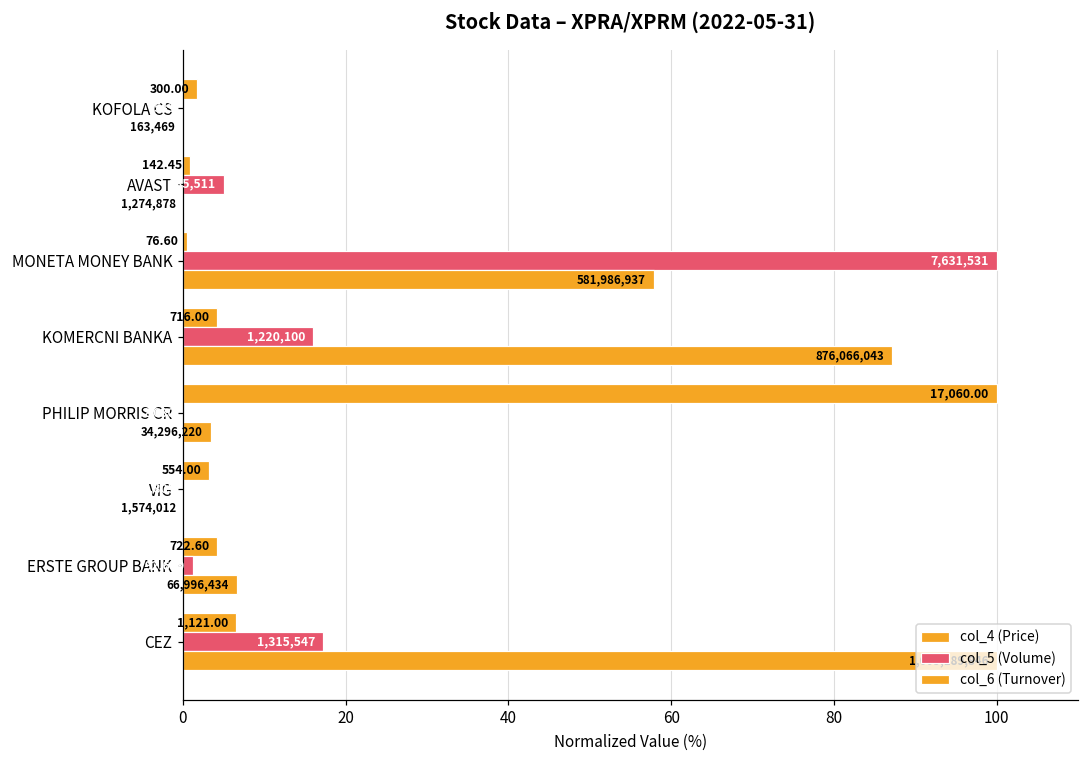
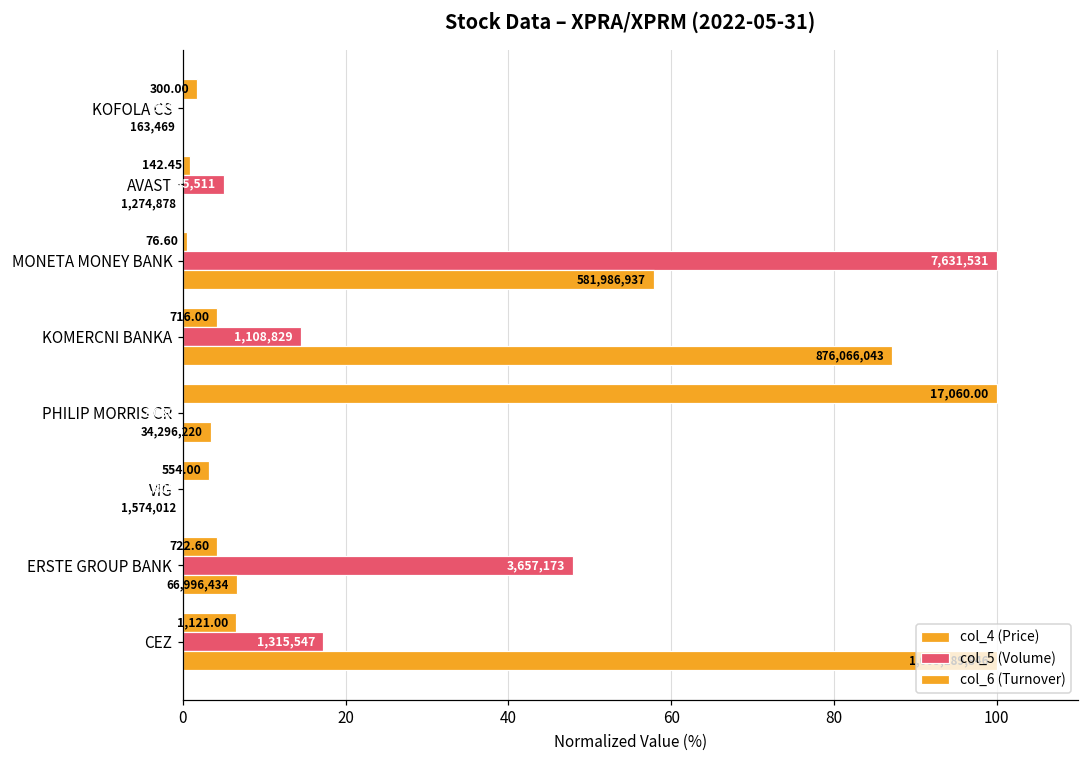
col_5 (Volume), KOMERCNI BANKA: 1,220,100 -> 1,108,829
col_5 (Volume), ERSTE GROUP BANK: 1 -> 48
